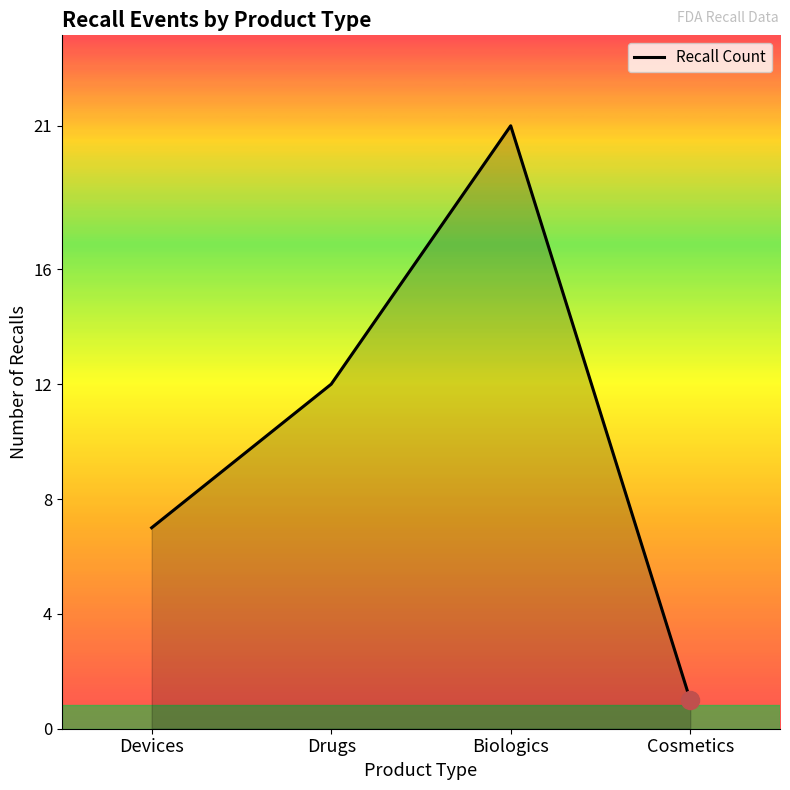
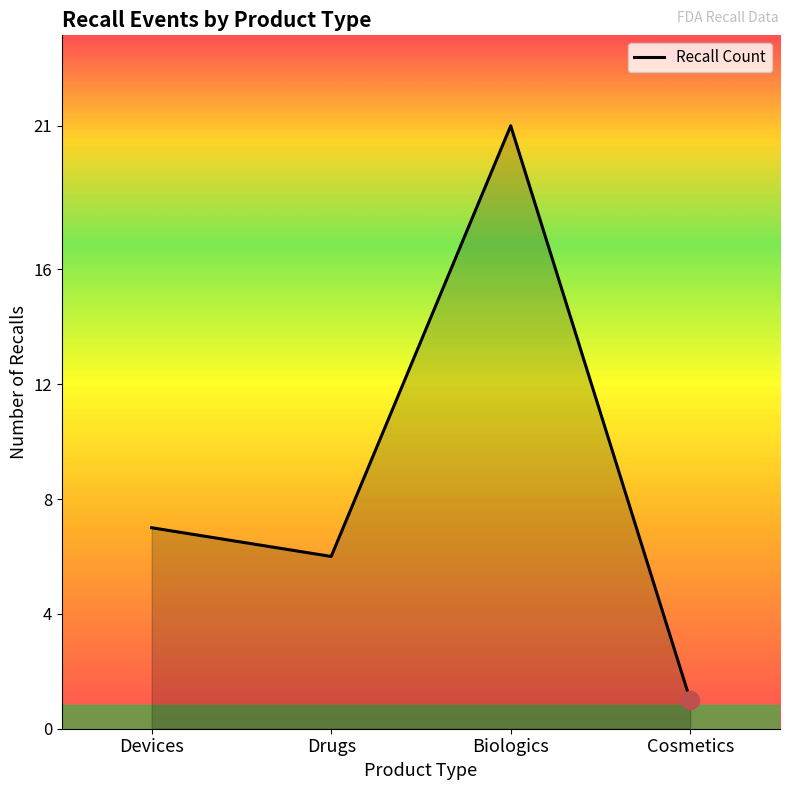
Recall Count, Drugs: 12 -> 6
